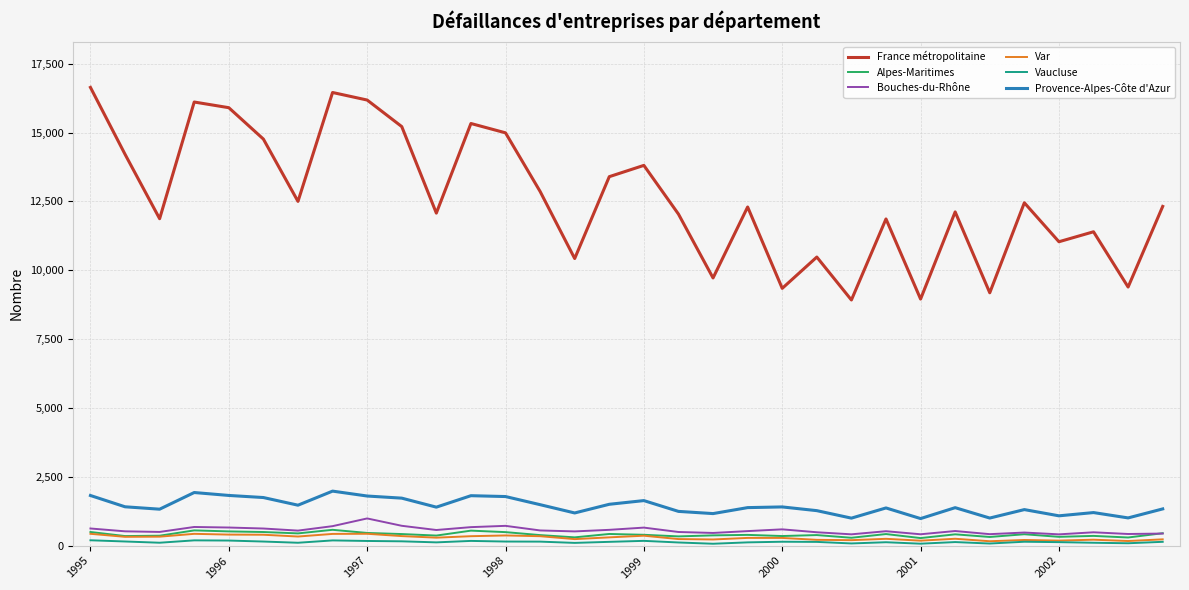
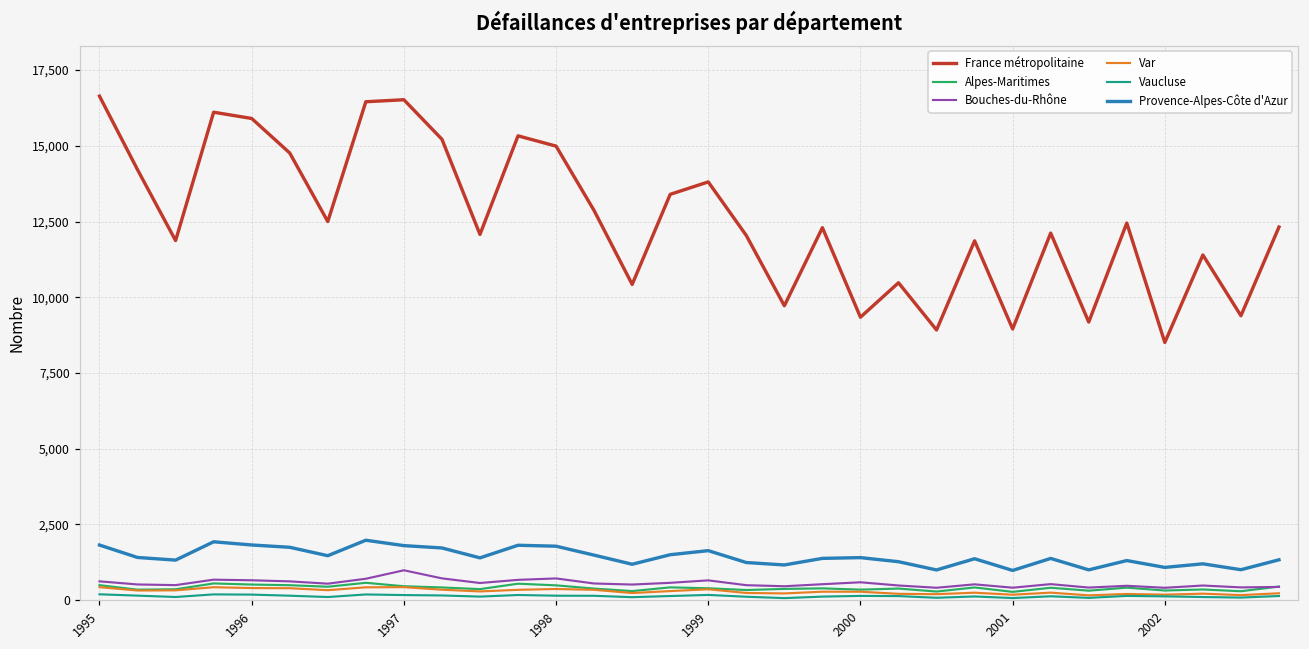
France métropolitaine, 1997: 16,200 -> 16,500
France métropolitaine, 2002: 11,000 -> 8,500
